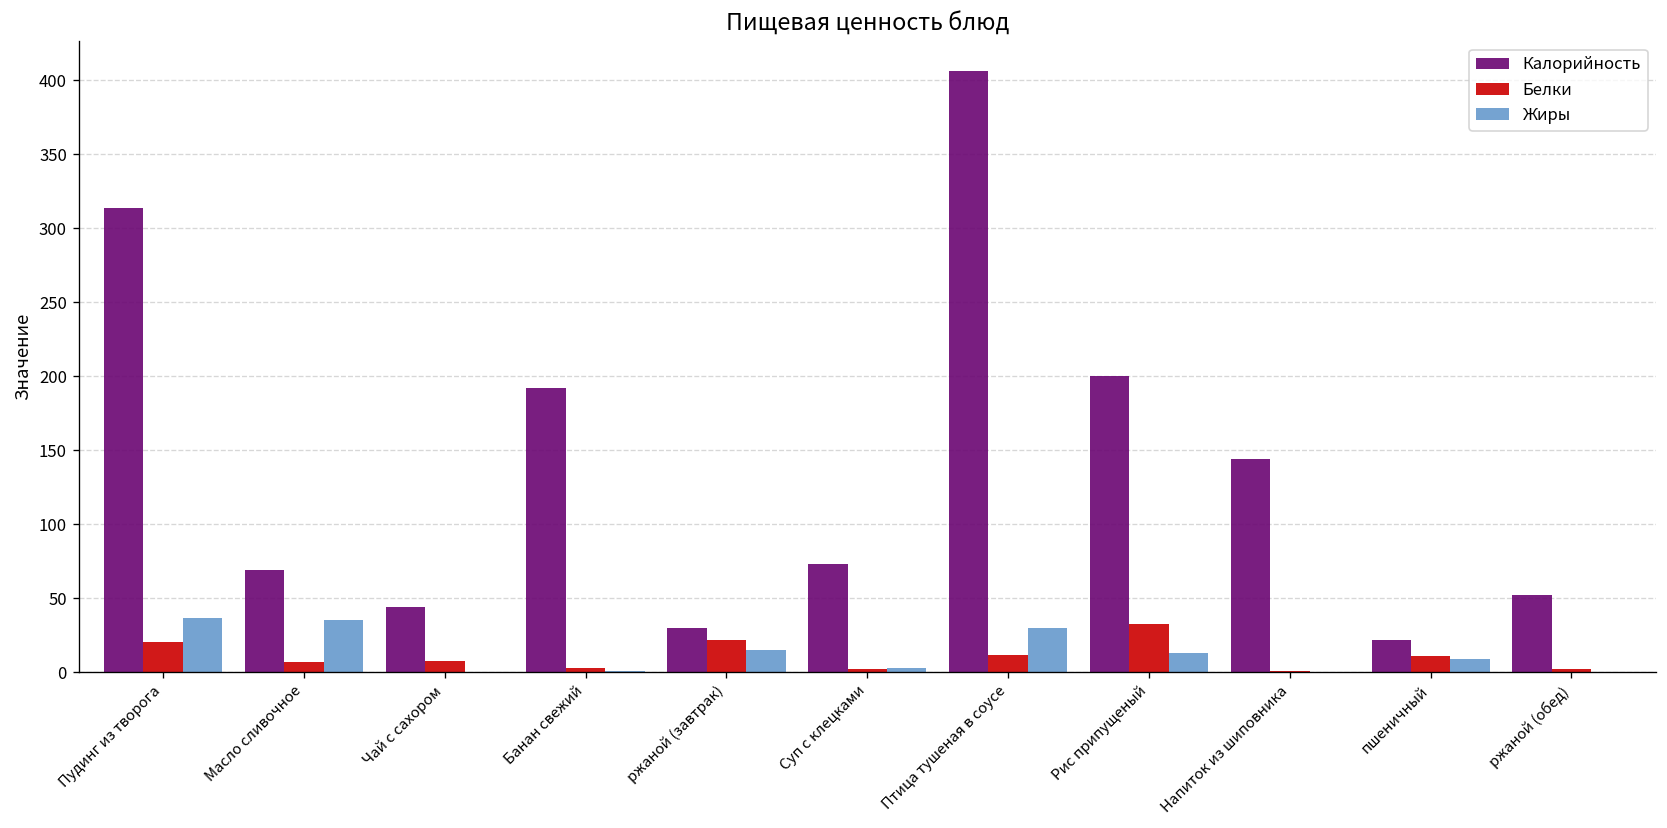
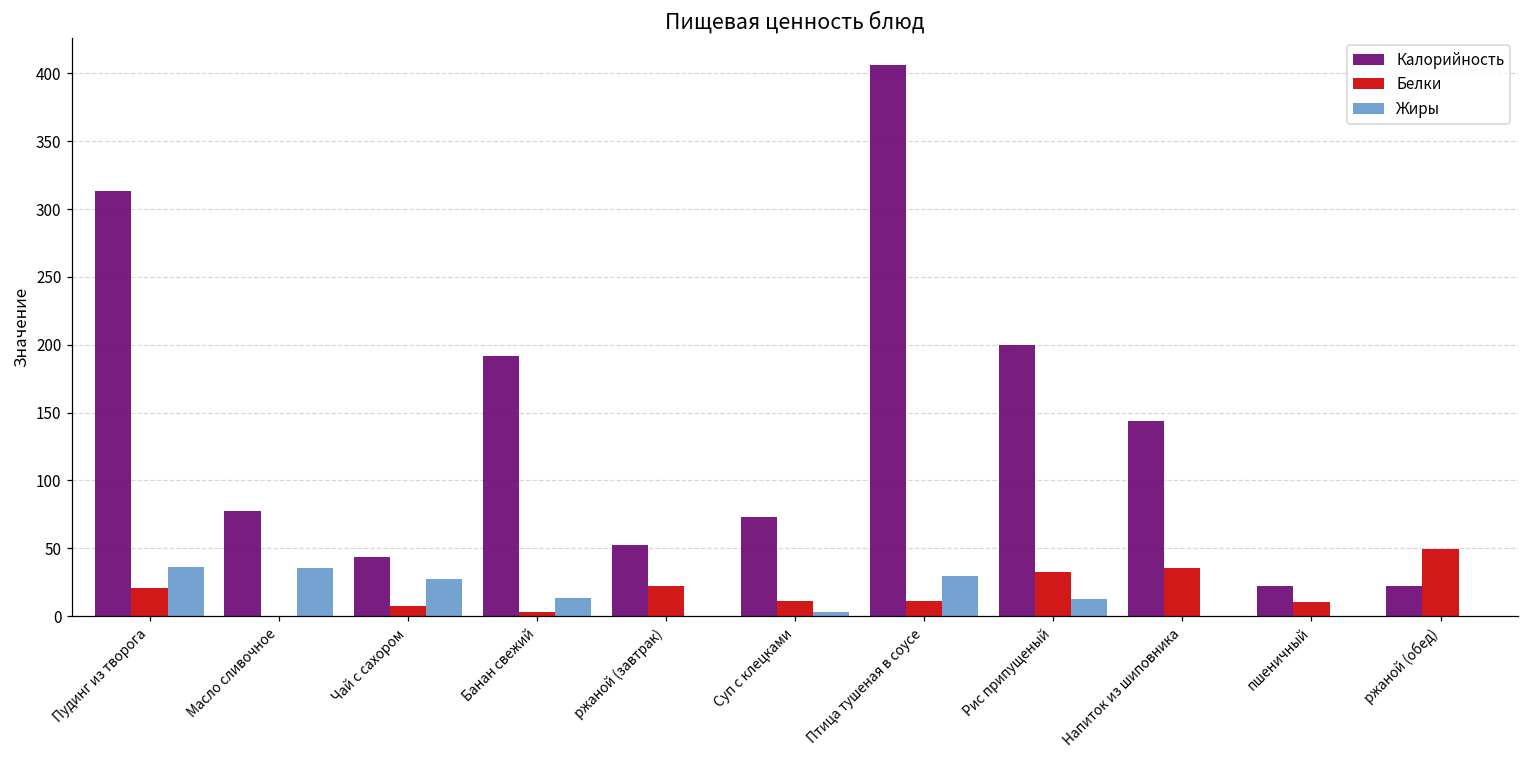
Калорийность, Масло сливочное: 69 -> 78
Белки, Масло сливочное: 7 -> 0
Жиры, Чай с сахором: 0 -> 27
Жиры, Банан свежий: 1 -> 14
Калорийность, ржаной (завтрак): 30 -> 52
Жиры, ржаной (завтрак): 15 -> 0
Белки, Суп с клецками: 2 -> 11
Белки, Напиток из шиповника: 1 -> 35
Жиры, пшеничный: 9 -> 0
Калорийность, ржаной (обед): 52 -> 22
Белки, ржаной (обед): 2 -> 50
